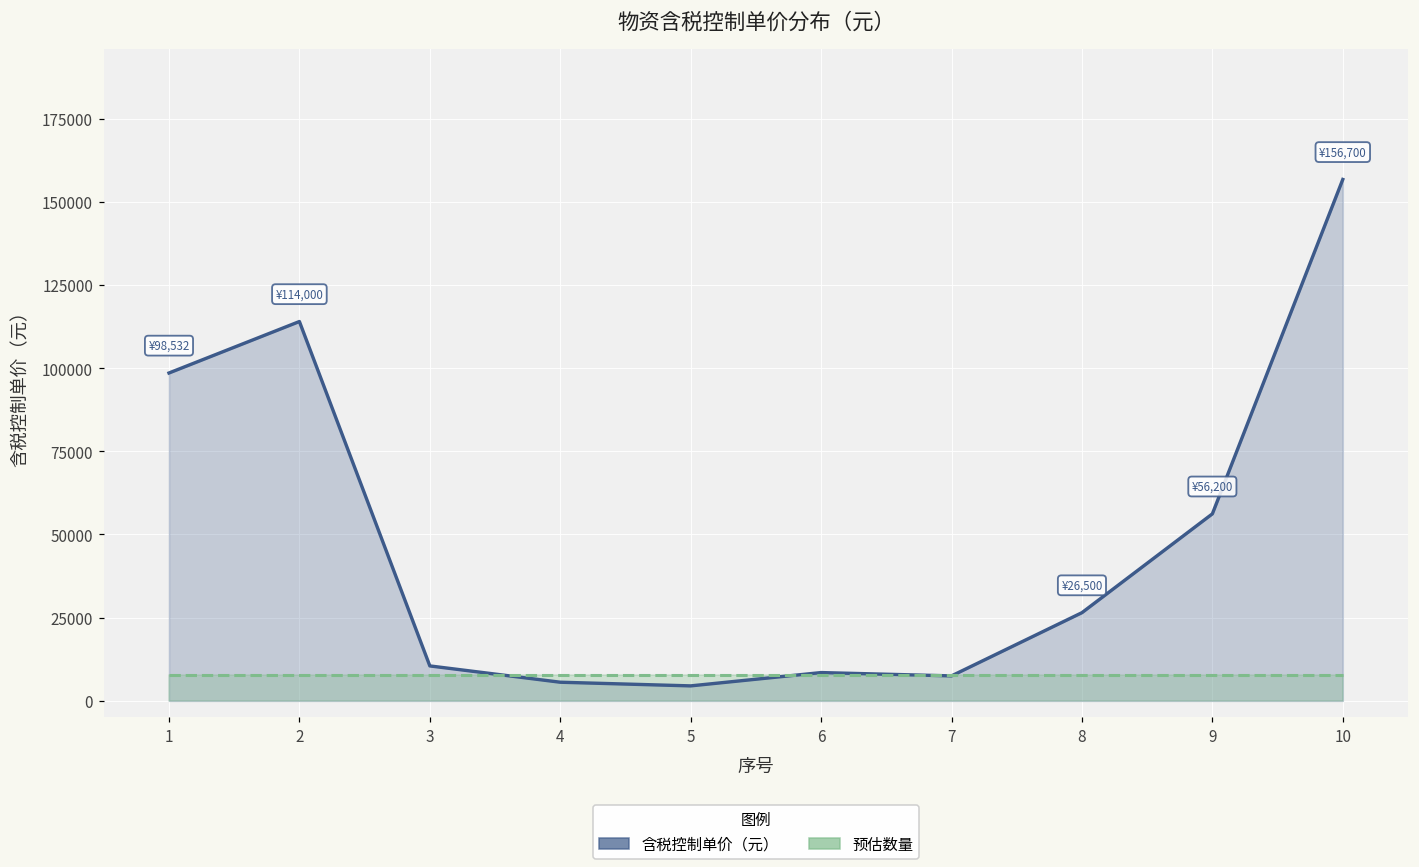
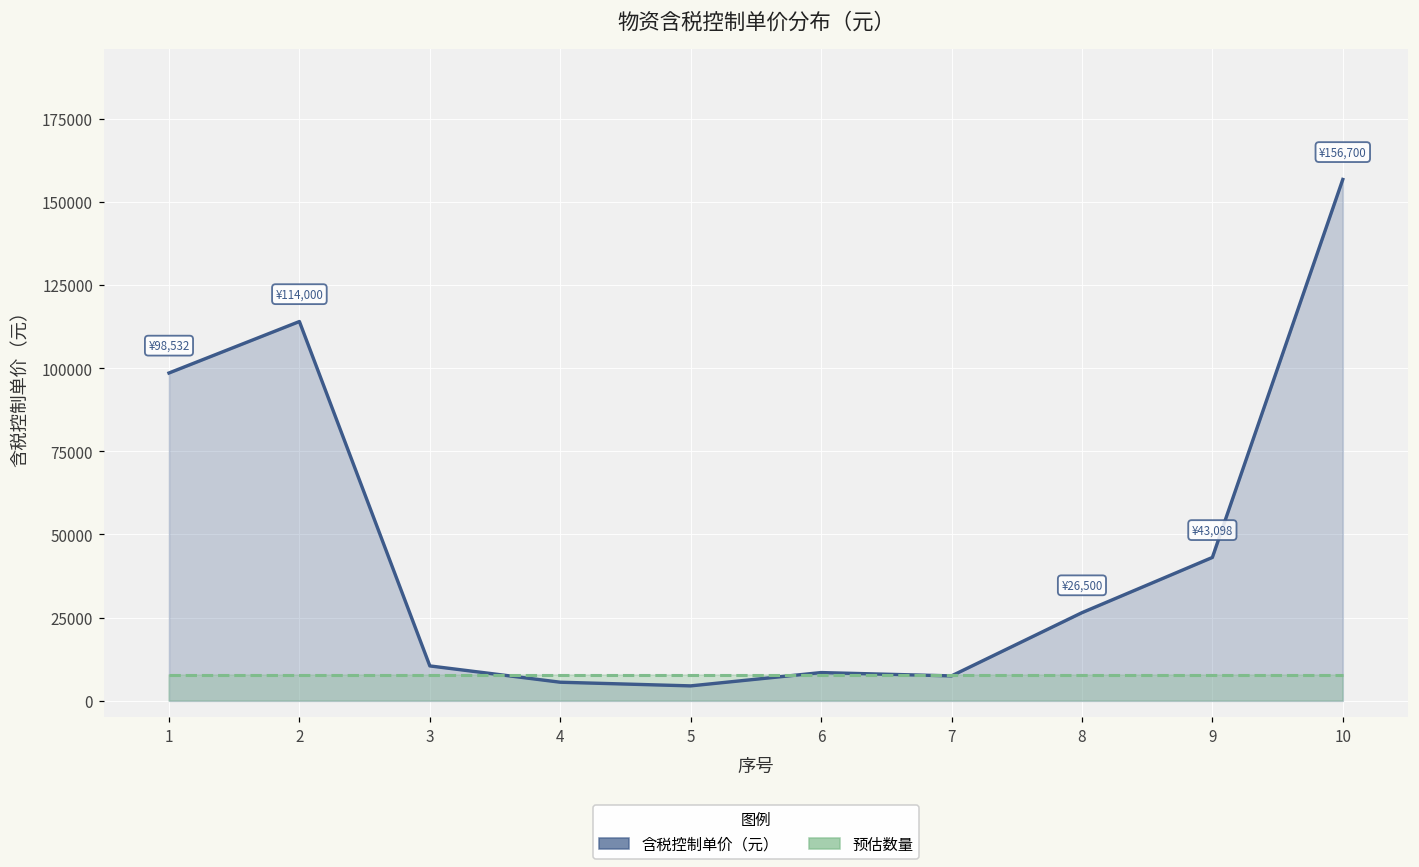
含税控制单价（元）, 9: ¥56,200 -> ¥43,098
